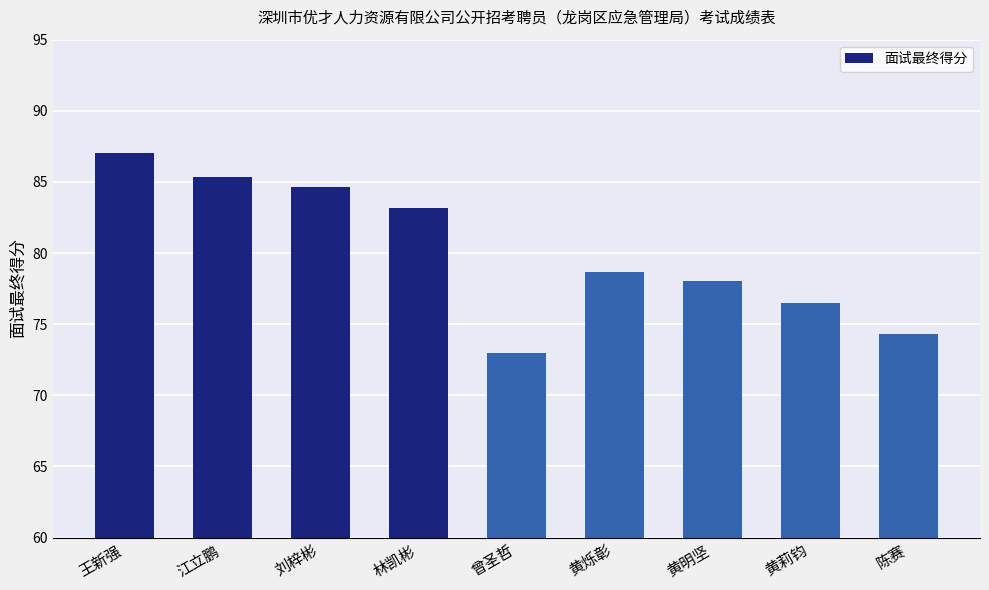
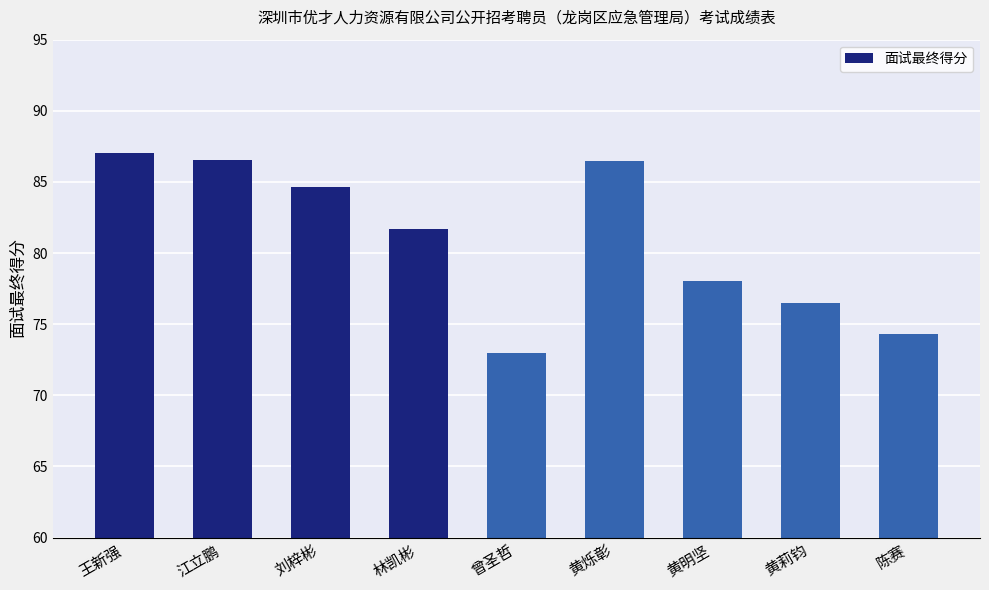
江立鹏: 85.3 -> 86.5
林凯彬: 83.2 -> 81.7
黄烁彰: 78.7 -> 86.5
